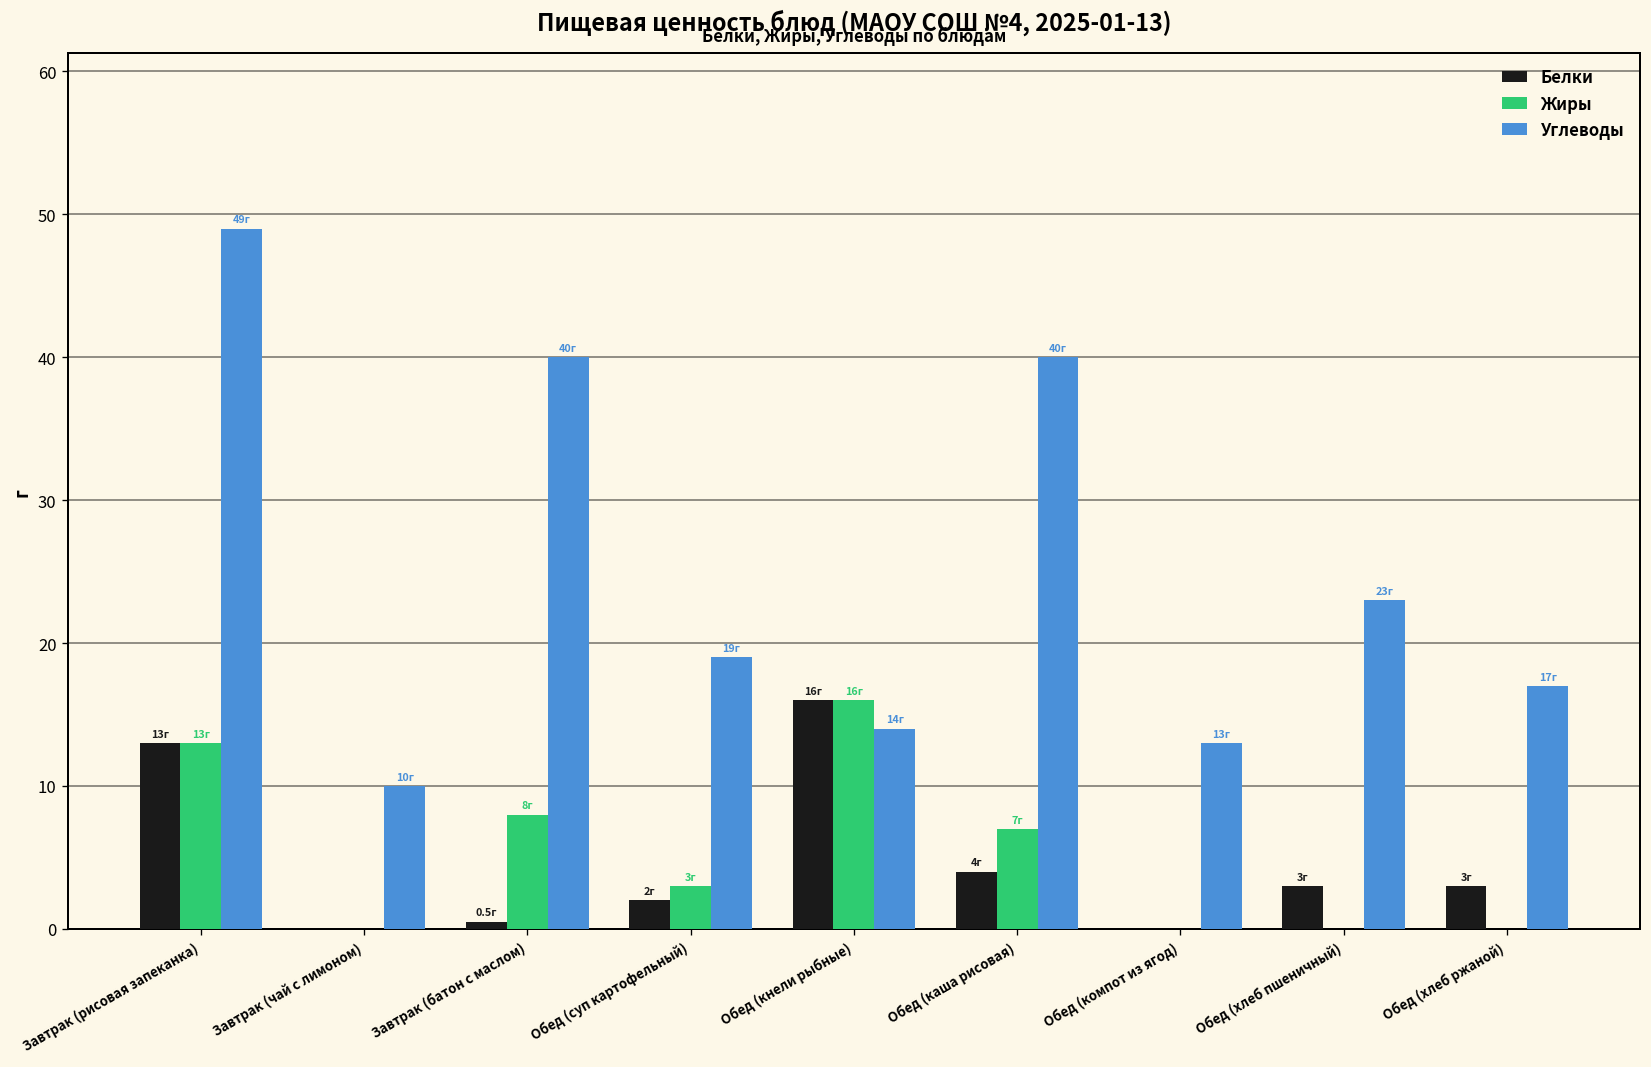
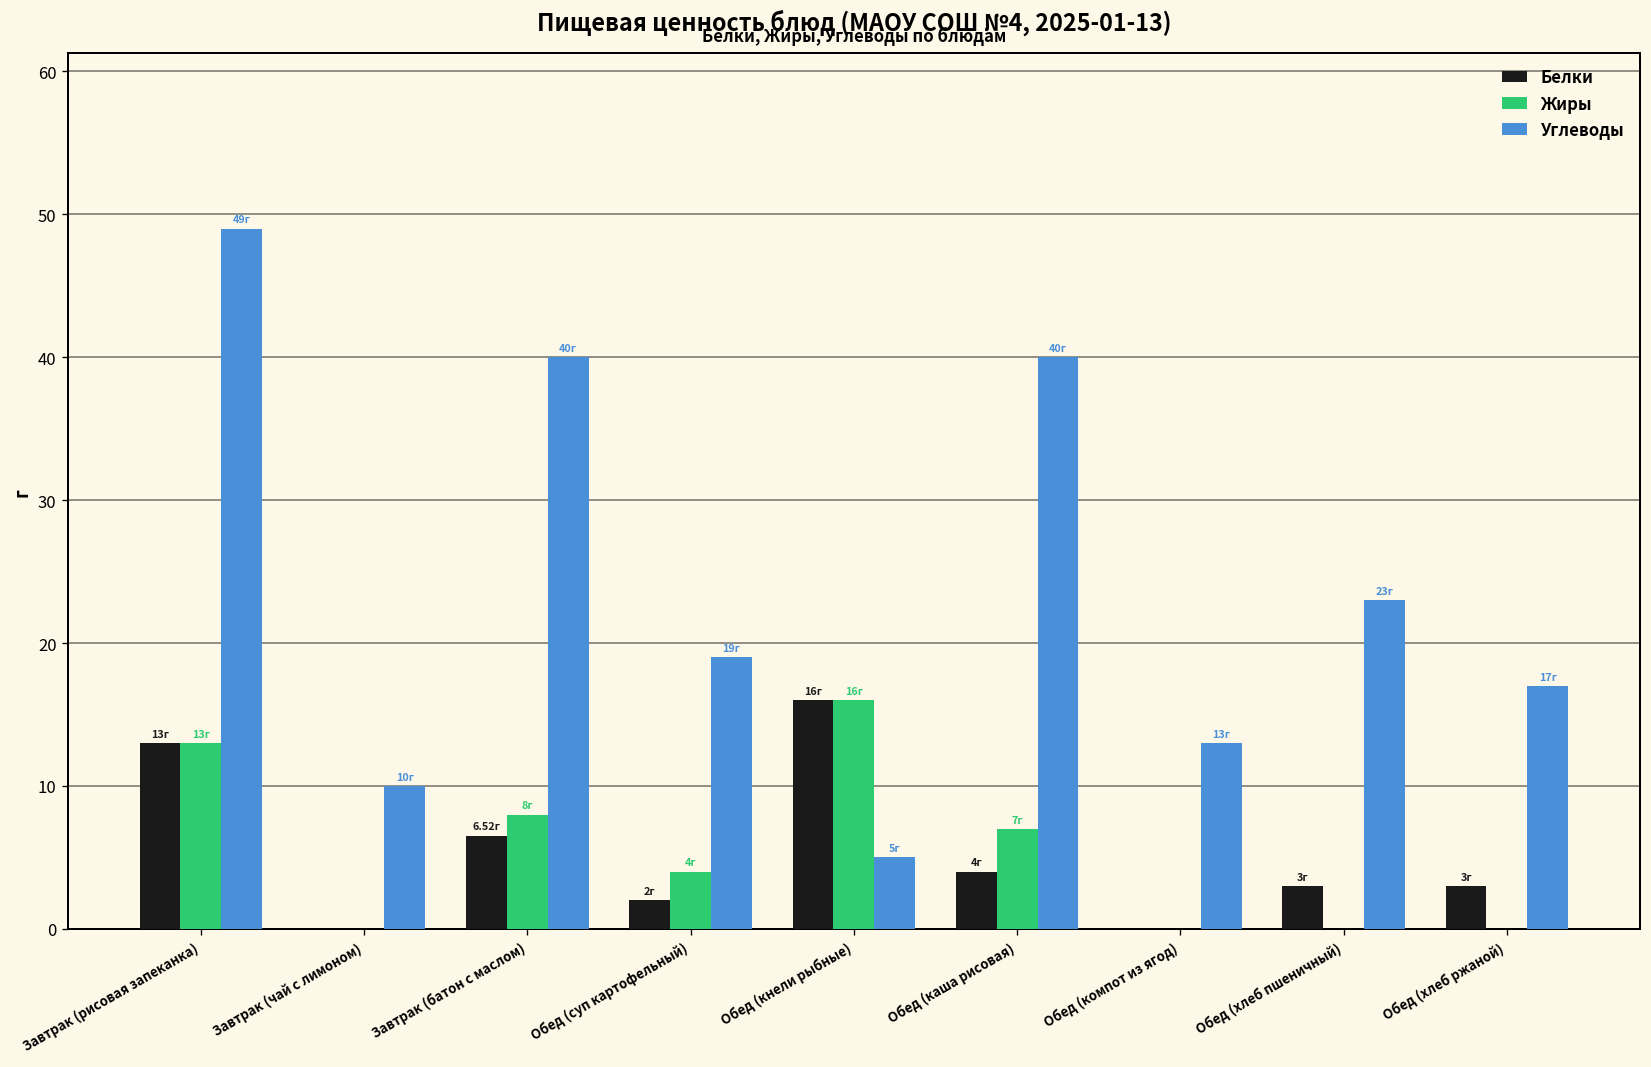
Белки, Завтрак (батон с маслом): 0.5г -> 6.52г
Жиры, Обед (суп картофельный): 3г -> 4г
Углеводы, Обед (кнели рыбные): 14г -> 5г
